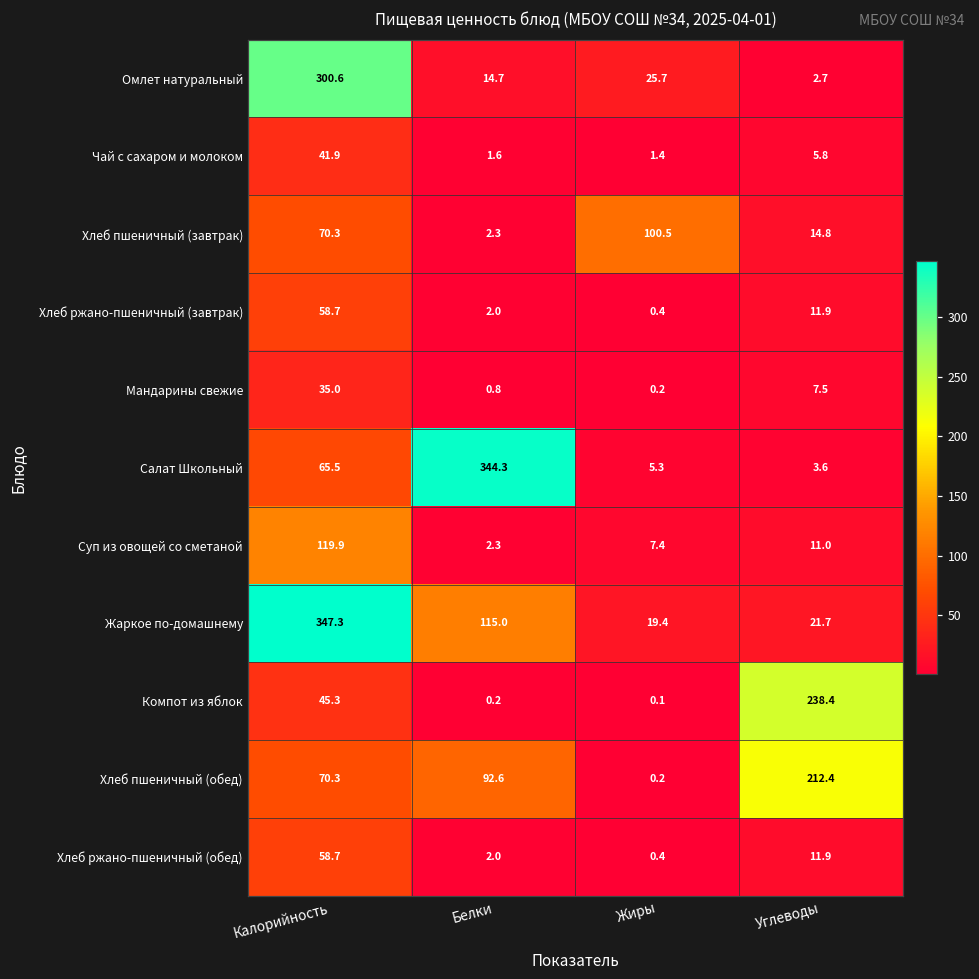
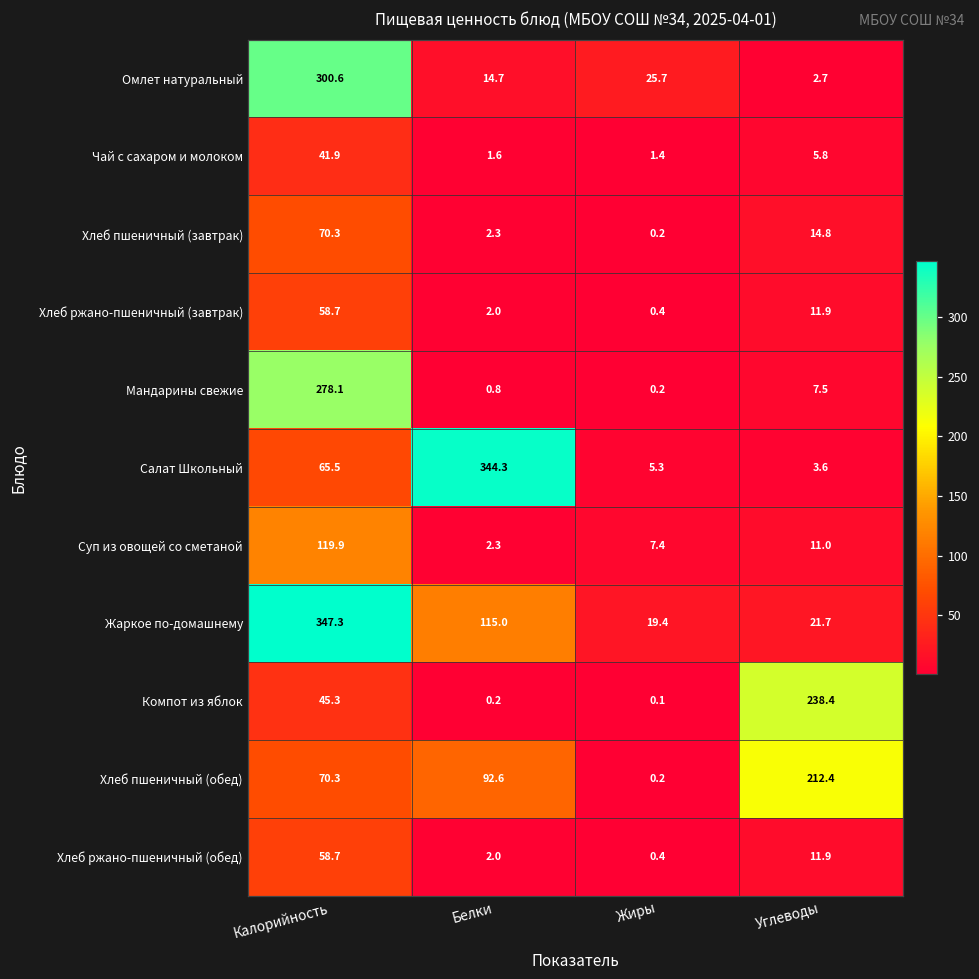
Хлеб пшеничный (завтрак), Жиры: 100.5 -> 0.2
Мандарины свежие, Калорийность: 35.0 -> 278.1
